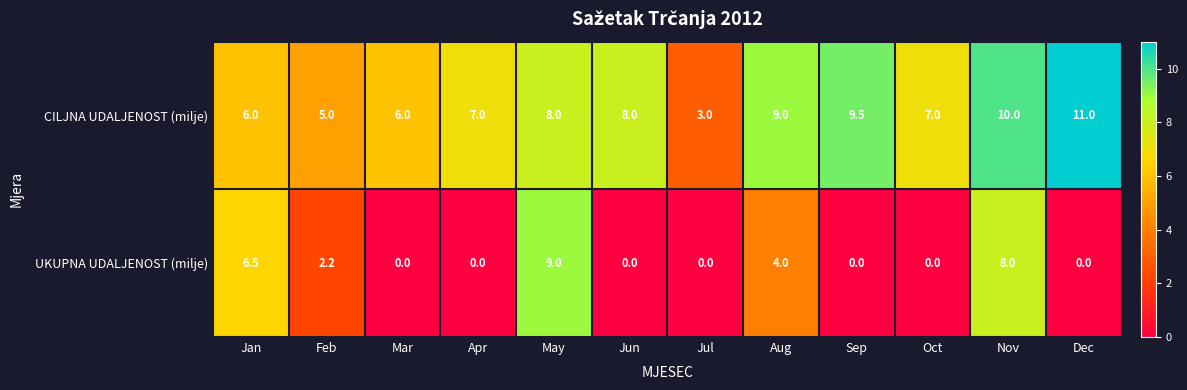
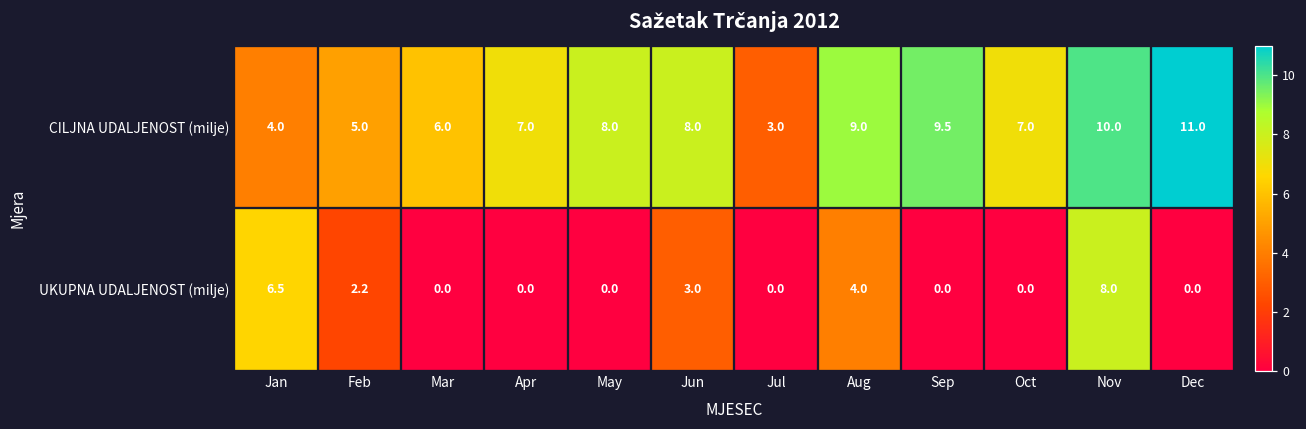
CILJNA UDALJENOST (milje), Jan: 6.0 -> 4.0
UKUPNA UDALJENOST (milje), May: 9.0 -> 0.0
UKUPNA UDALJENOST (milje), Jun: 0.0 -> 3.0
